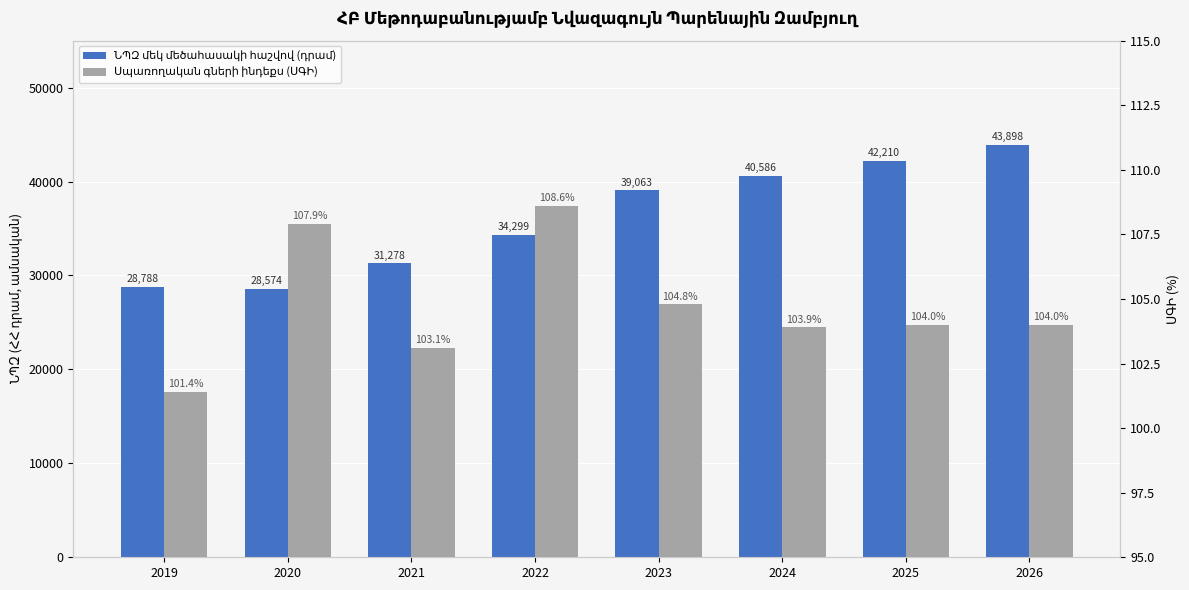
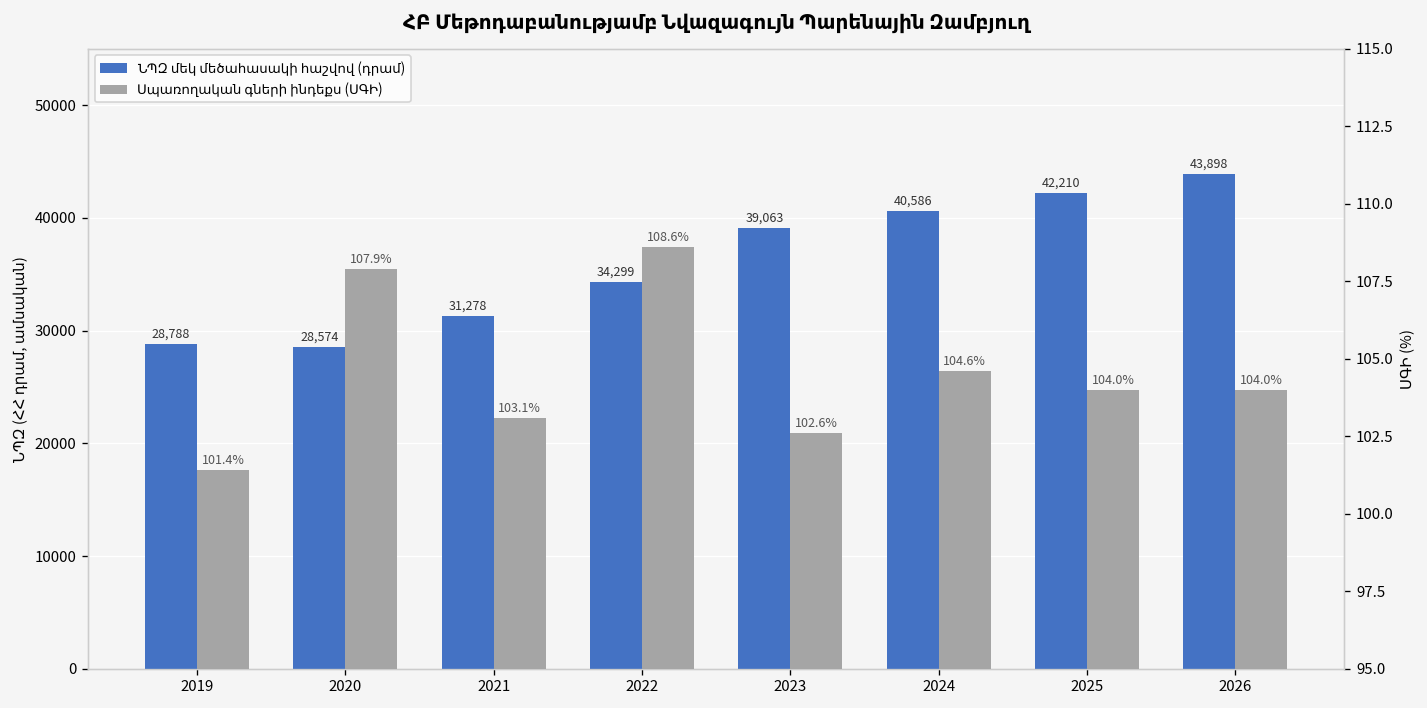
Սպառողական գների ինդեքս (ՍԳԻ), 2023: 104.8% -> 102.6%
Սպառողական գների ինդեքս (ՍԳԻ), 2024: 103.9% -> 104.6%
